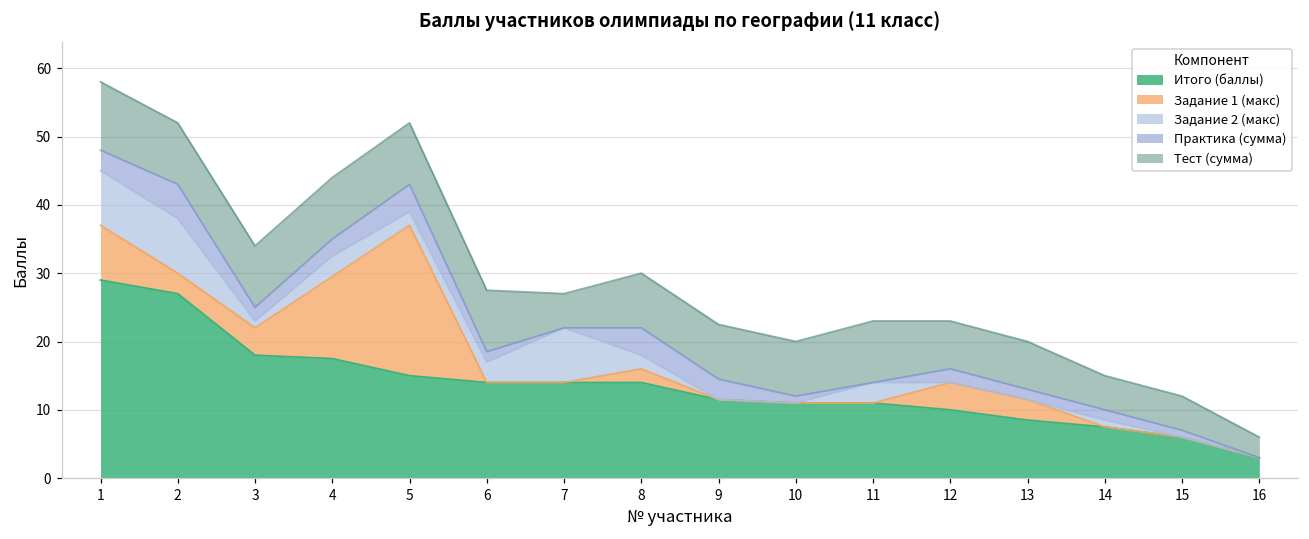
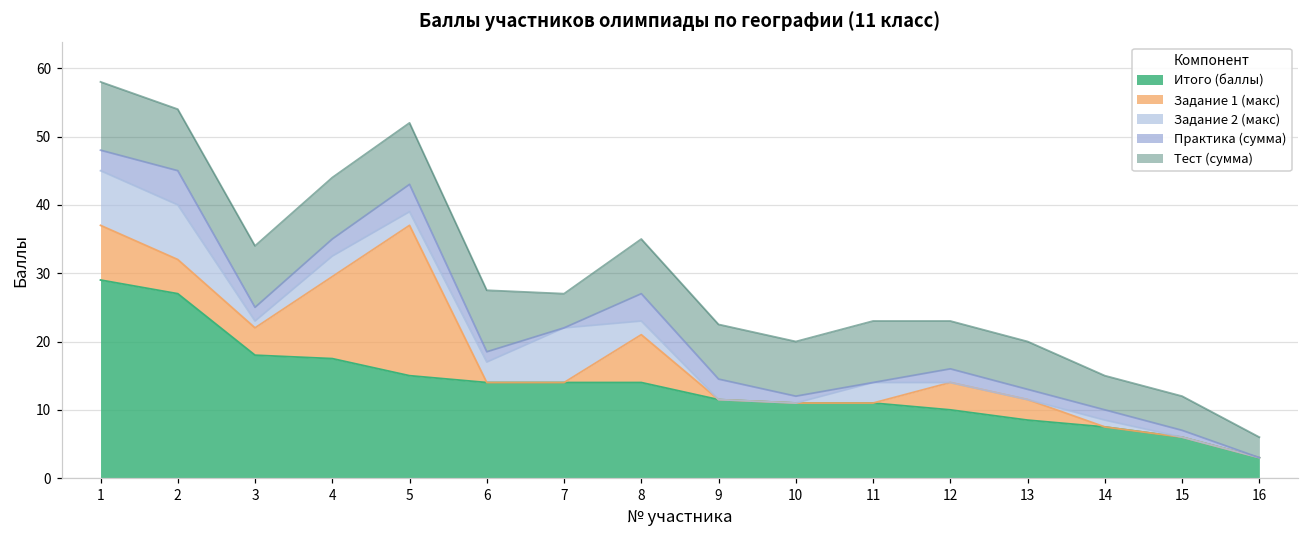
Задание 1 (макс), 2: 3 -> 5
Задание 1 (макс), 8: 2 -> 7
